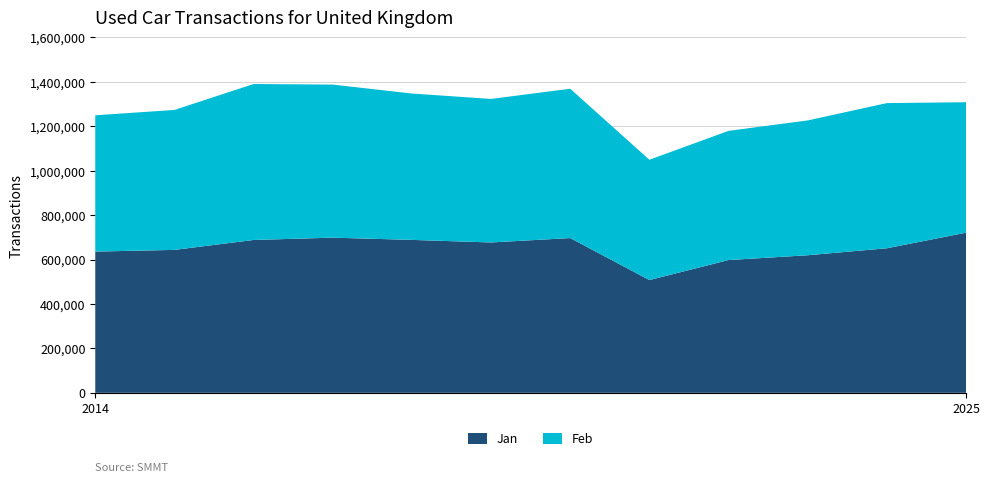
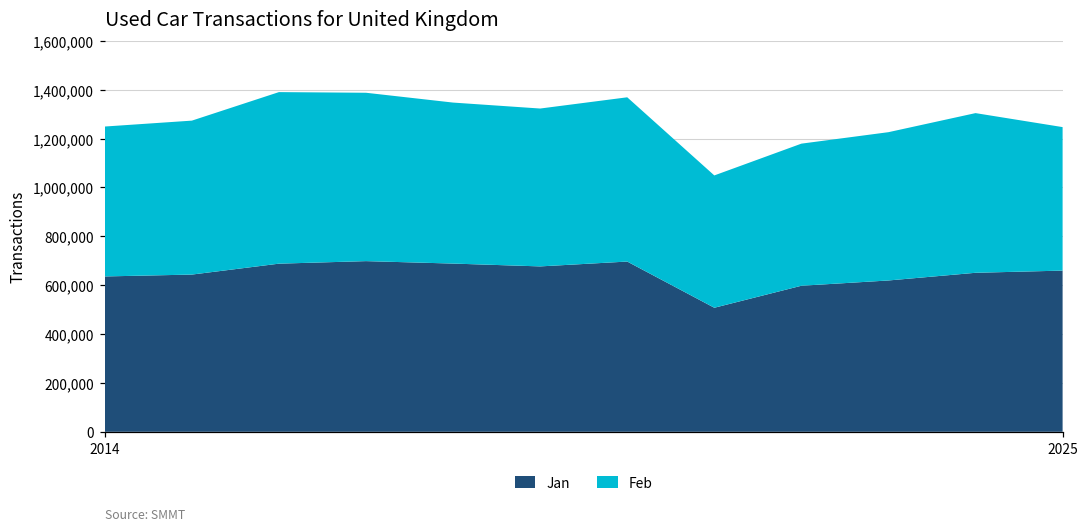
Jan, 2025: 720,000 -> 660,000
